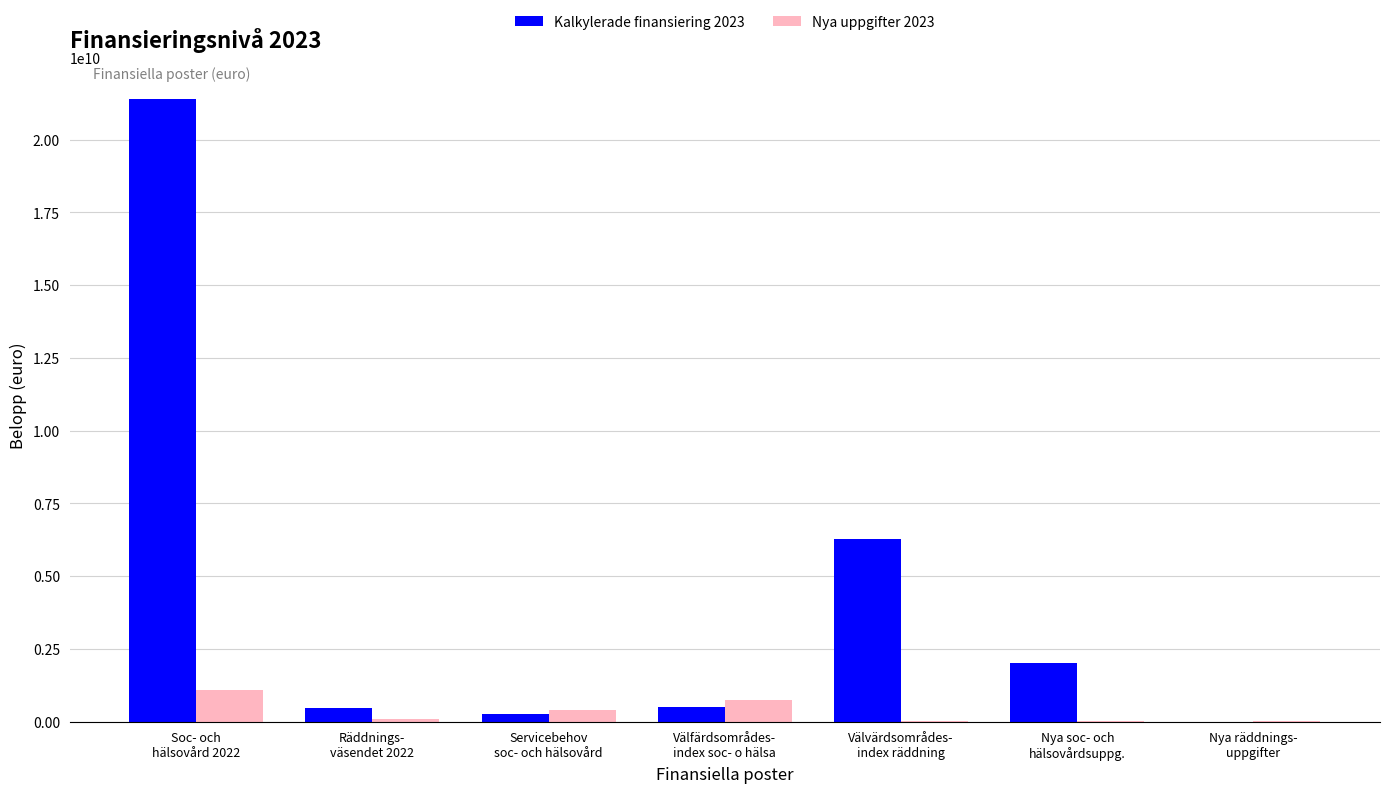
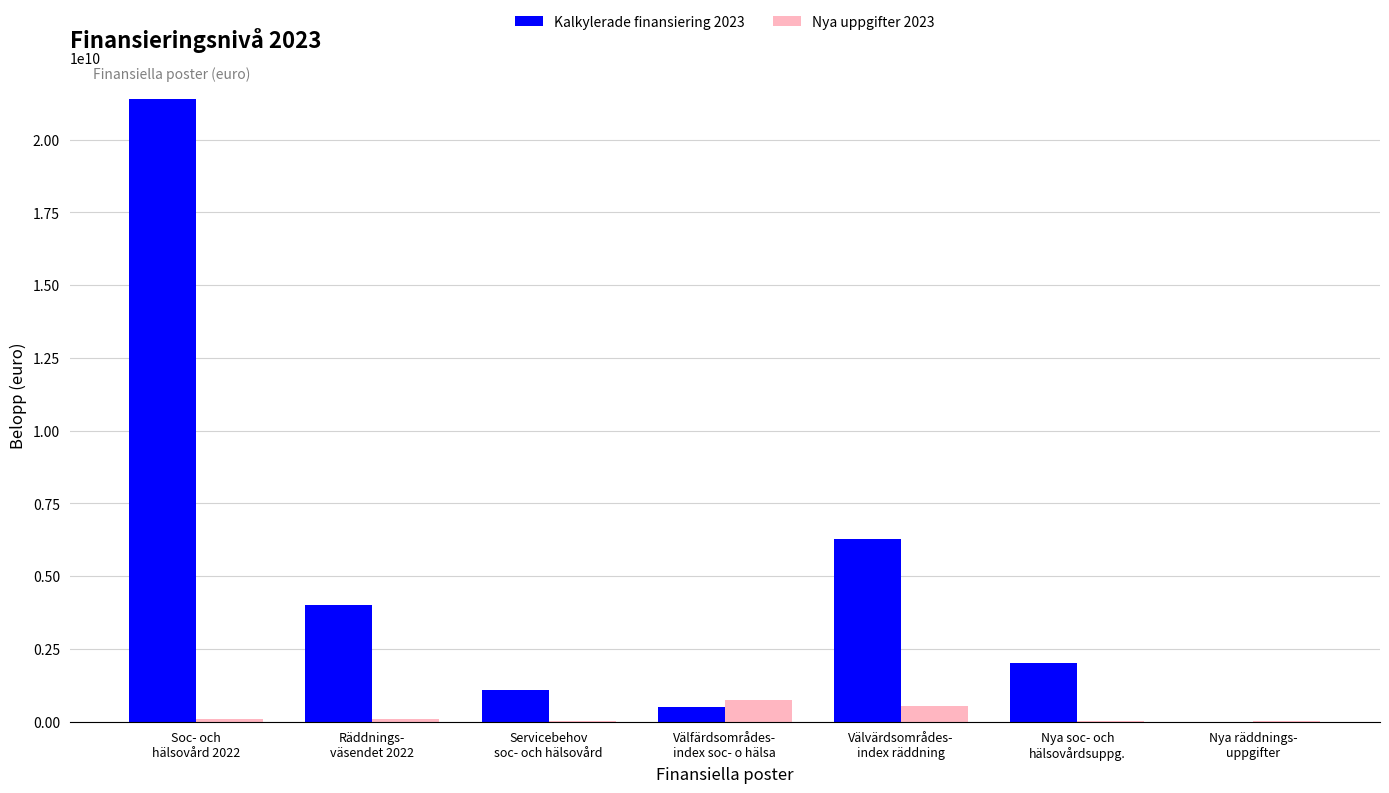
Nya uppgifter 2023, Soc- och hälsovård 2022: 1100000000 -> 100000000
Kalkylerade finansiering 2023, Räddnings- väsendet 2022: 500000000 -> 4000000000
Kalkylerade finansiering 2023, Servicebehov soc- och hälsovård: 300000000 -> 1100000000
Nya uppgifter 2023, Servicebehov soc- och hälsovård: 400000000 -> 0
Nya uppgifter 2023, Välvärdsområdes- index räddning: 0 -> 500000000
